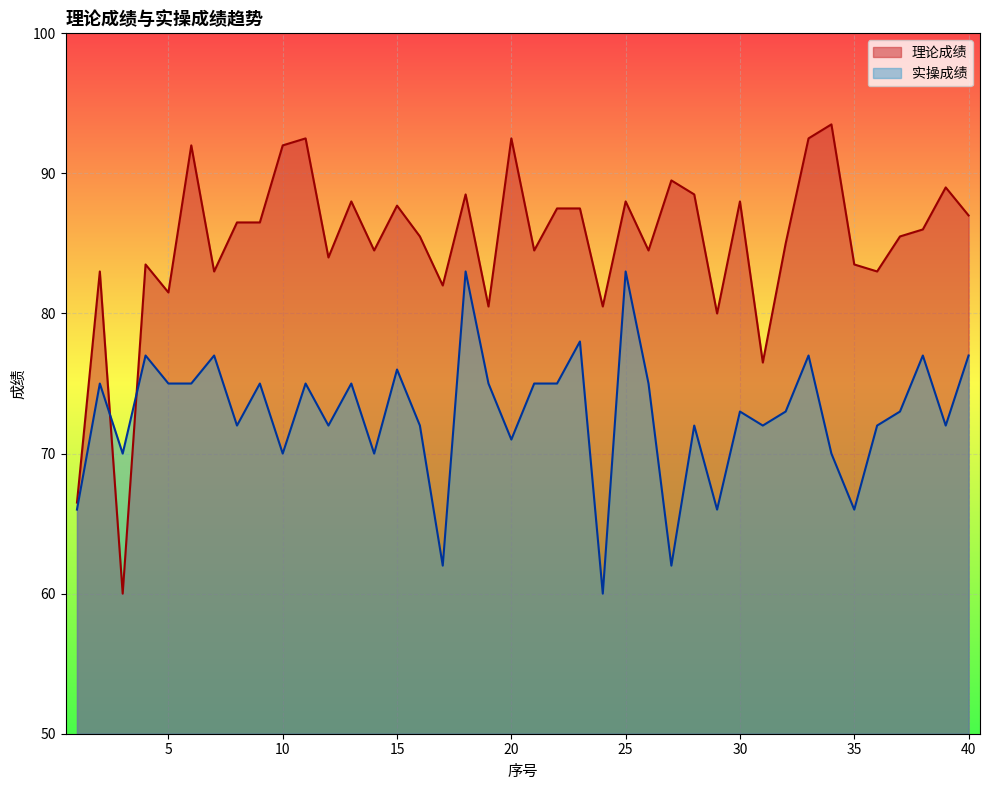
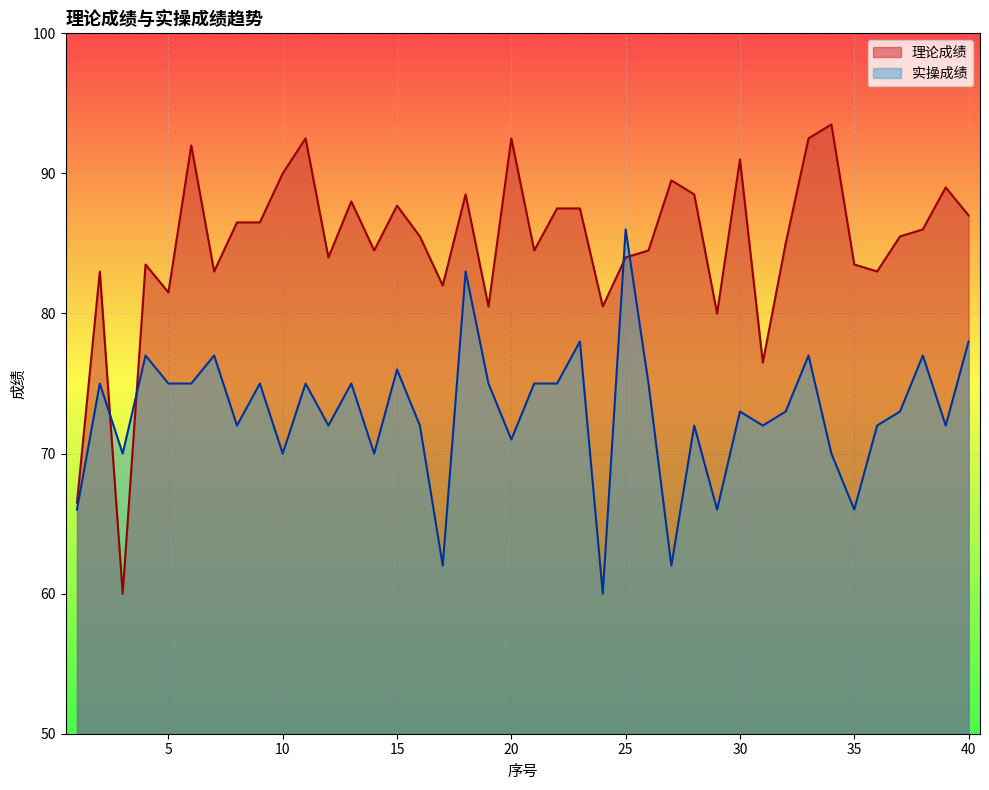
理论成绩, 10: 92 -> 90
理论成绩, 25: 88 -> 84
实操成绩, 25: 83 -> 86
理论成绩, 30: 88 -> 91
实操成绩, 40: 77 -> 78
